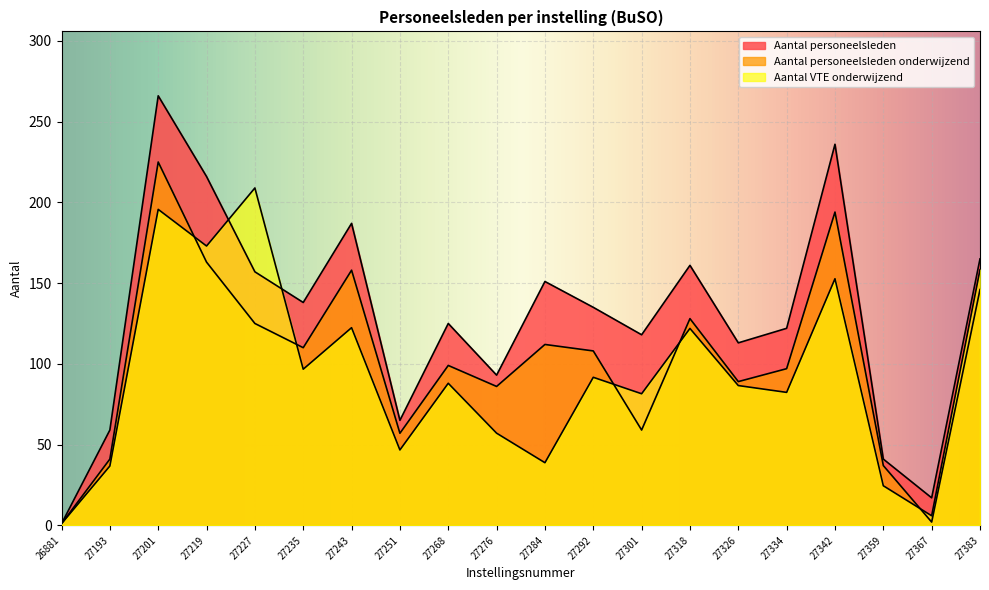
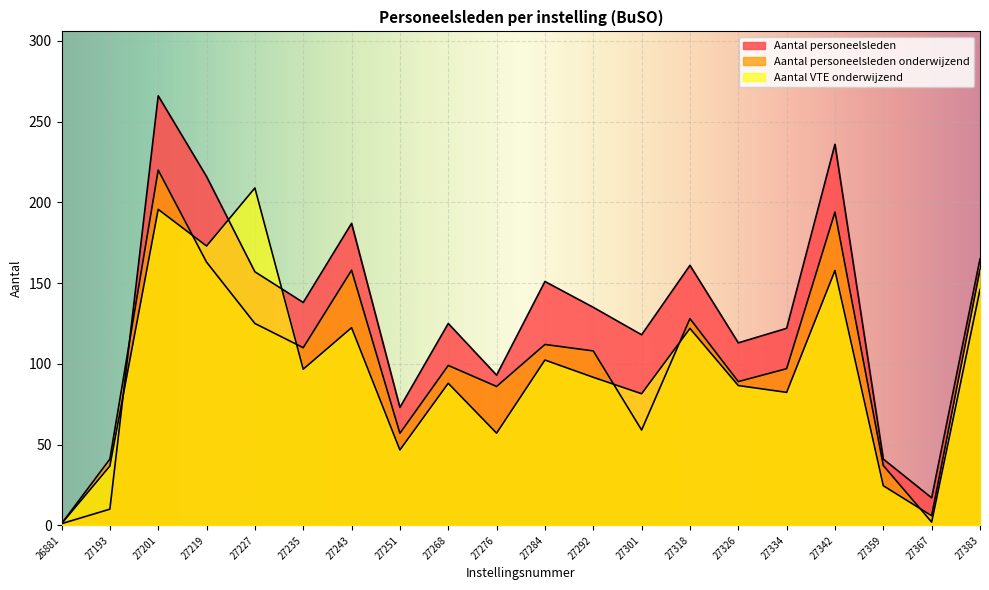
Aantal personeelsleden, 27193: 59 -> 10
Aantal personeelsleden onderwijzend, 27201: 225 -> 220
Aantal personeelsleden, 27251: 65 -> 73
Aantal VTE onderwijzend, 27284: 39 -> 102
Aantal VTE onderwijzend, 27342: 153 -> 158
